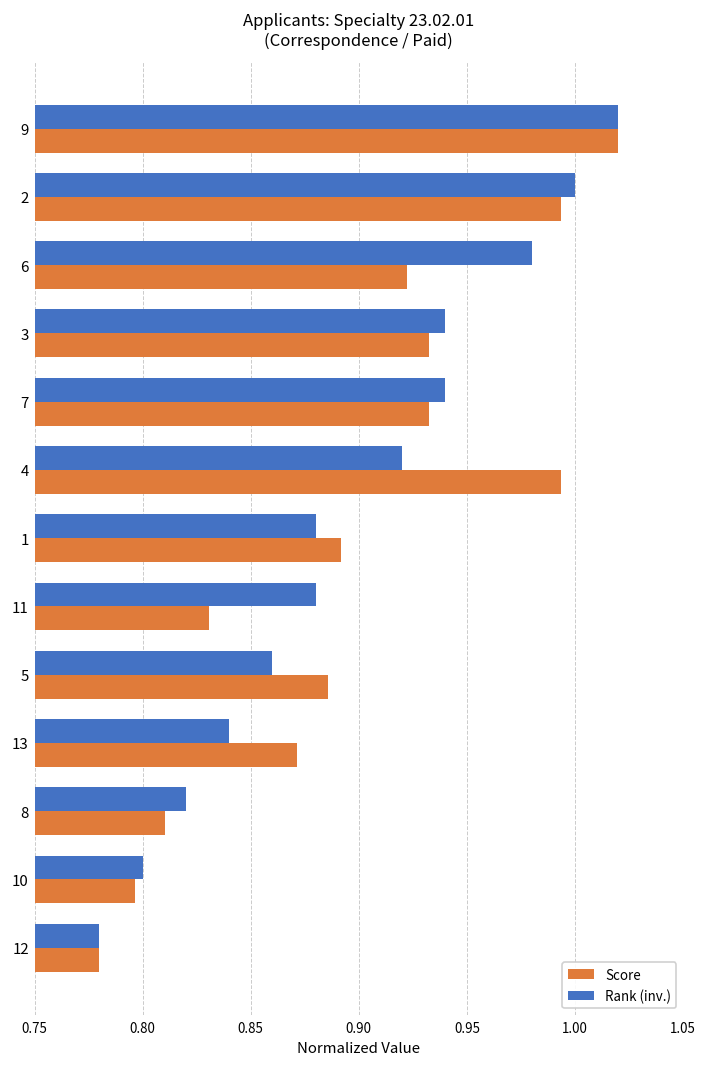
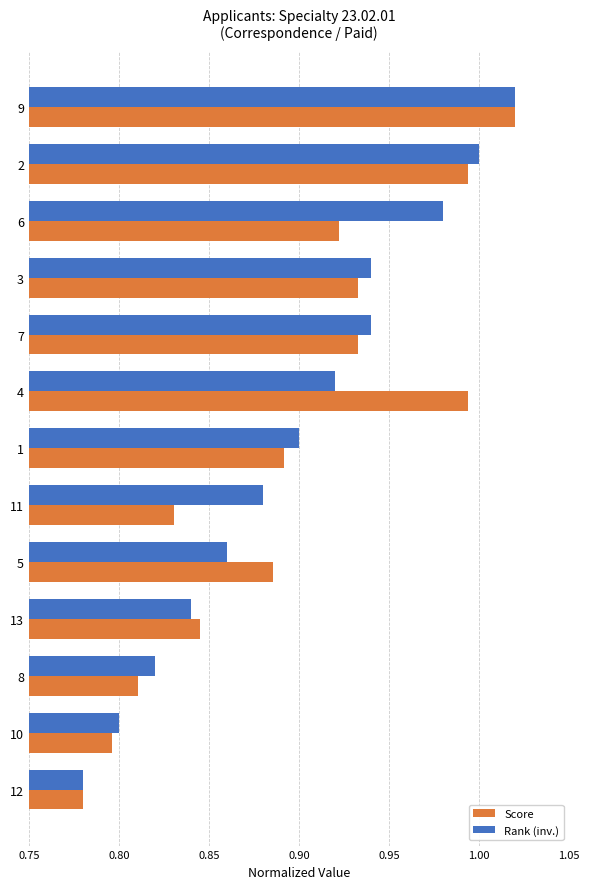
Rank (inv.), 1: 0.880 -> 0.900
Score, 13: 0.872 -> 0.845
